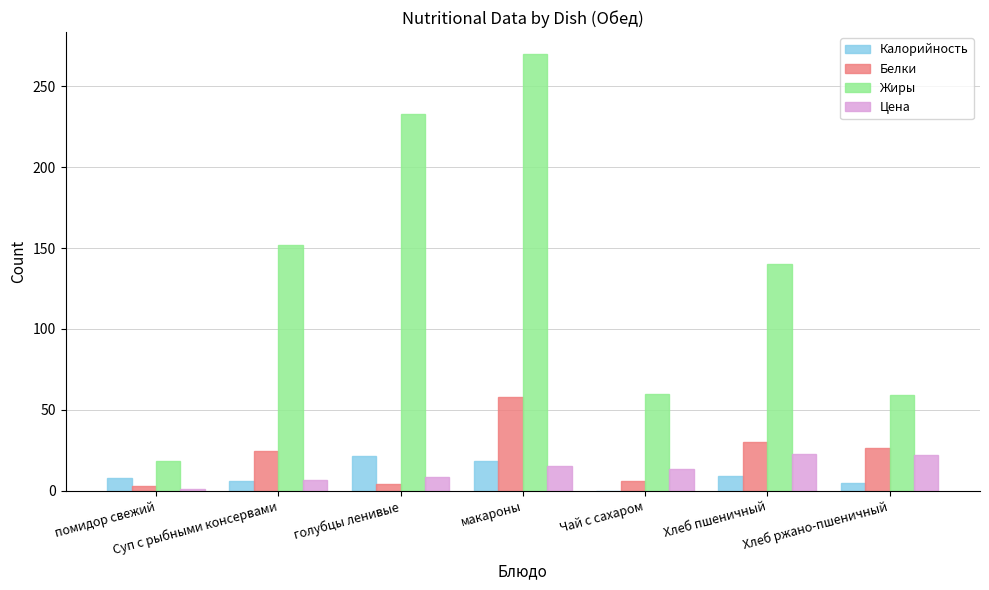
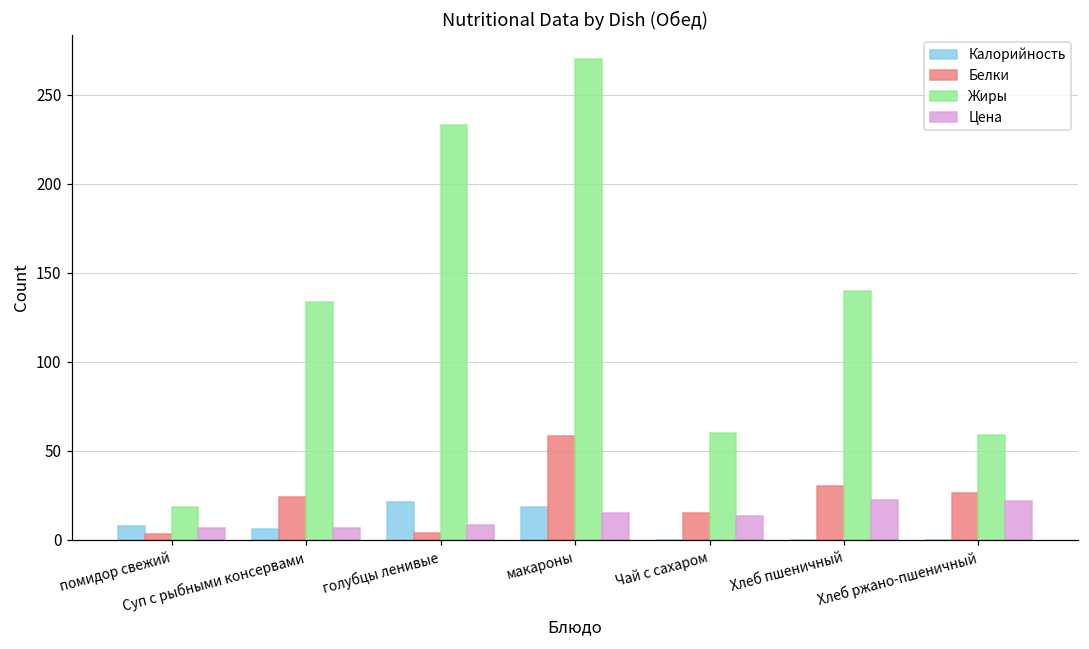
Цена, помидор свежий: 1 -> 7
Жиры, Суп с рыбными консервами: 152 -> 134
Белки, Чай с сахаром: 6 -> 15
Калорийность, Хлеб пшеничный: 9 -> 0
Калорийность, Хлеб ржано-пшеничный: 5 -> 0
